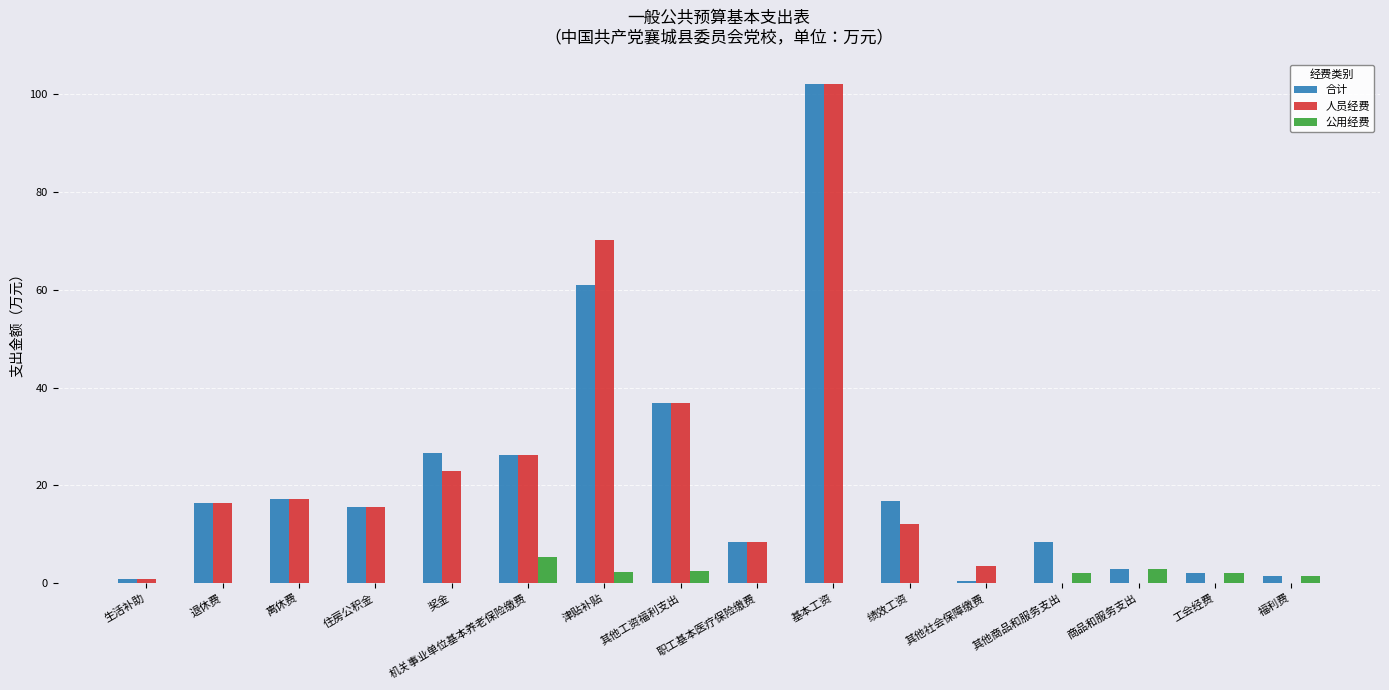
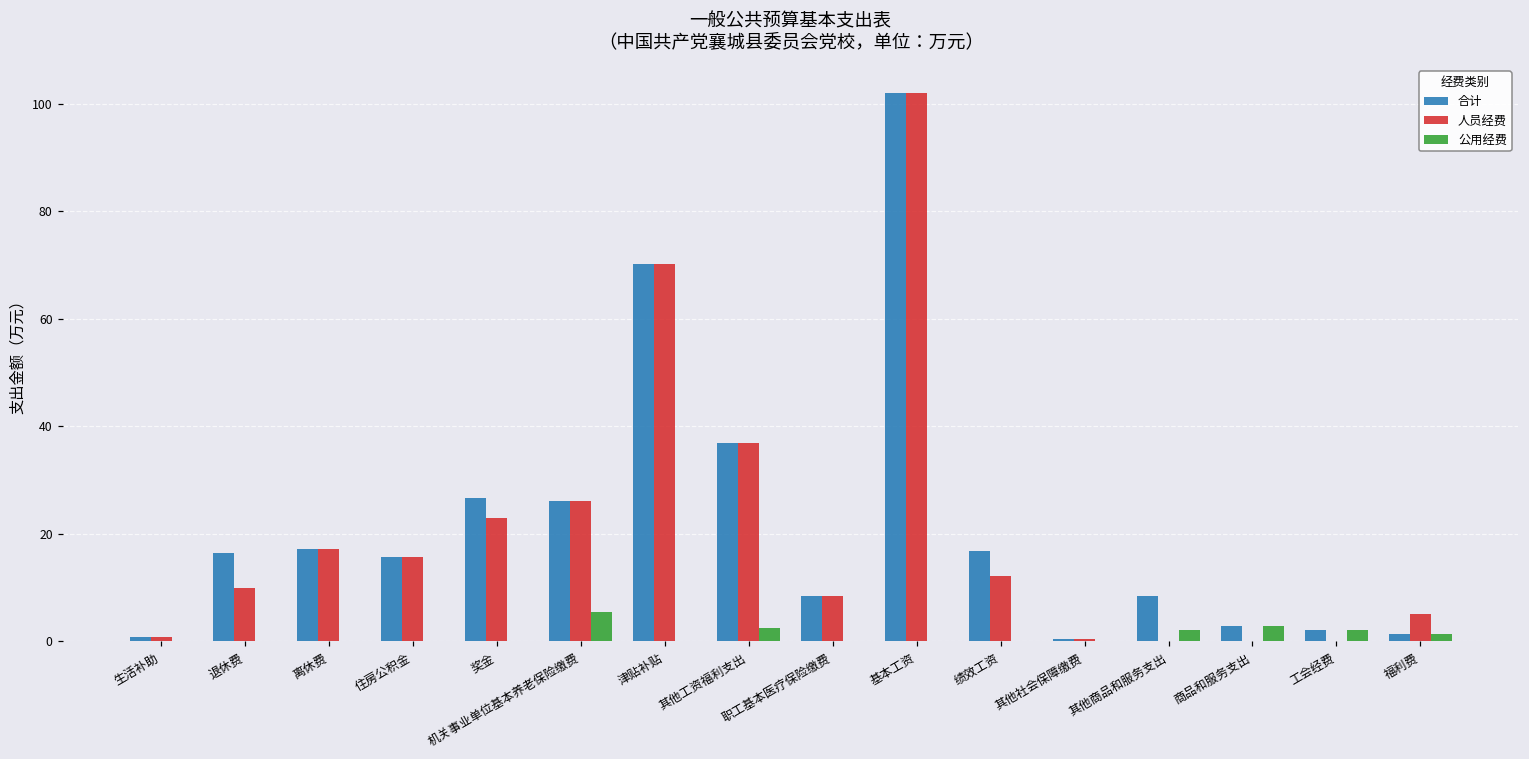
人员经费, 退休费: 16 -> 10
合计, 津贴补贴: 61 -> 70
公用经费, 津贴补贴: 2 -> 0
人员经费, 其他社会保障缴费: 4 -> 0
人员经费, 福利费: 0 -> 5
